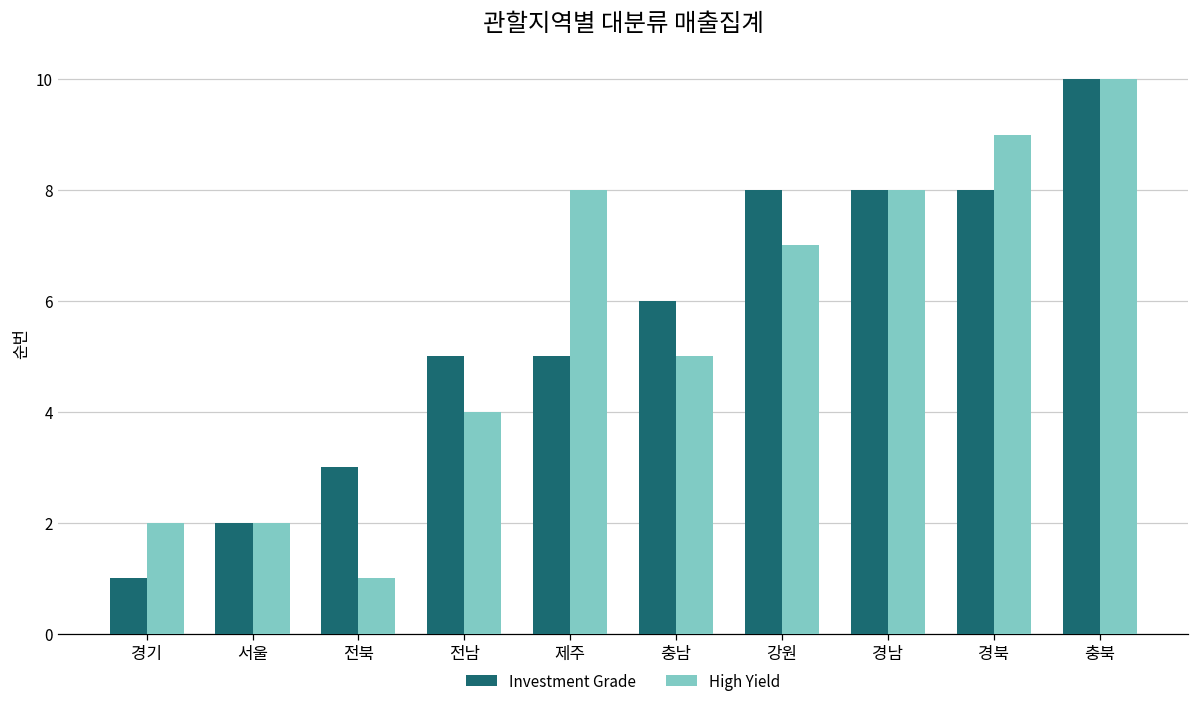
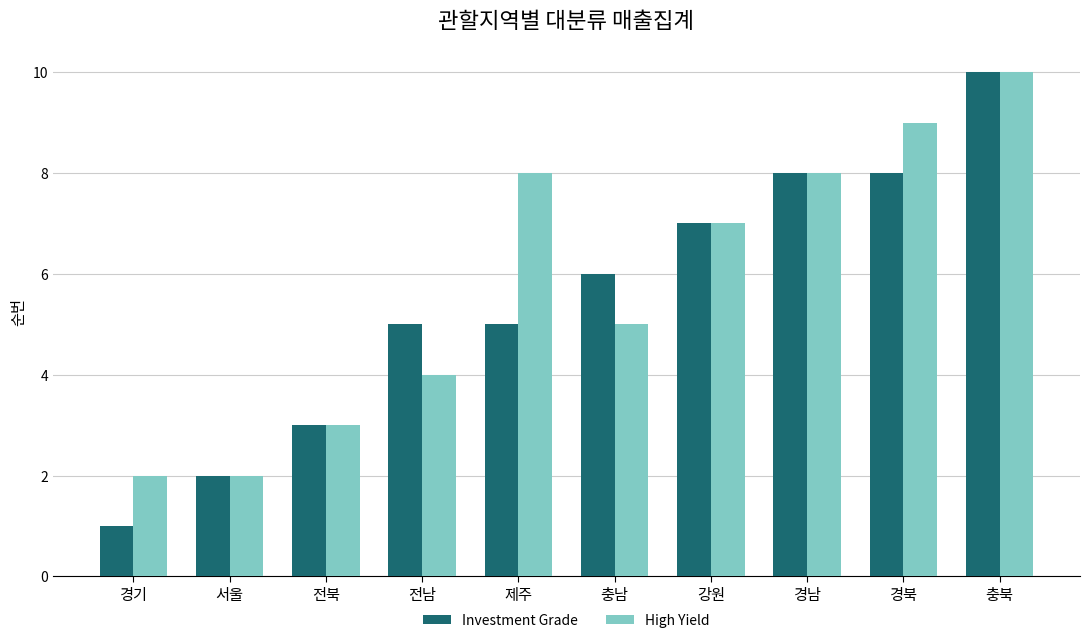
High Yield, 전북: 1 -> 3
Investment Grade, 강원: 8 -> 7
